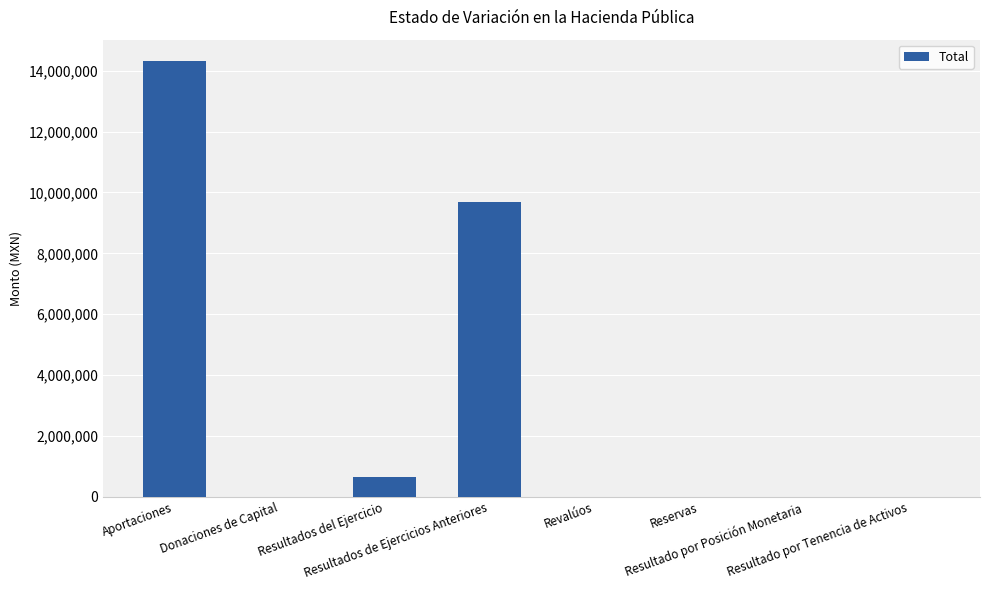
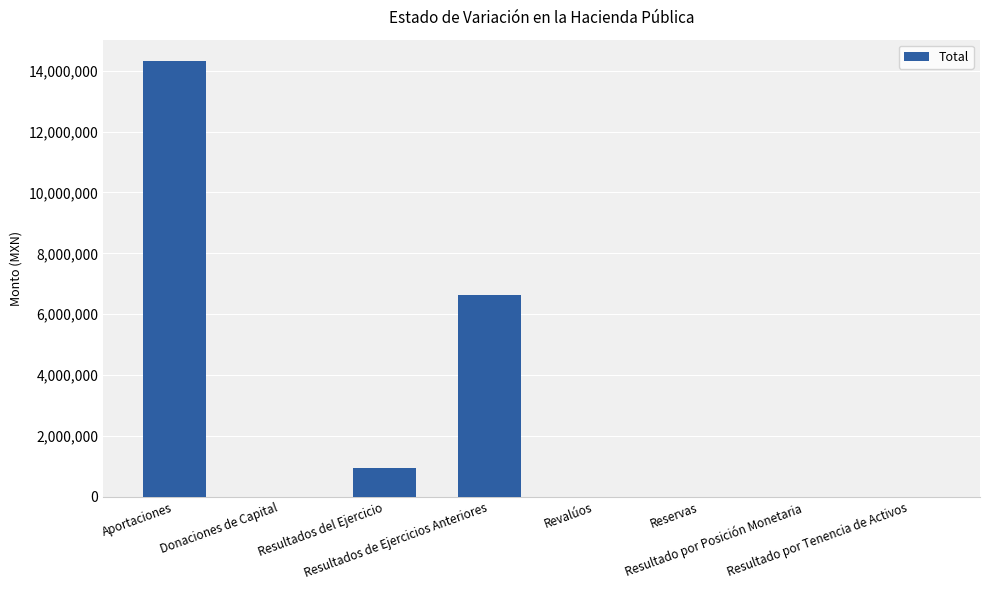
Resultados del Ejercicio: 600,000 -> 900,000
Resultados de Ejercicios Anteriores: 9,700,000 -> 6,600,000
